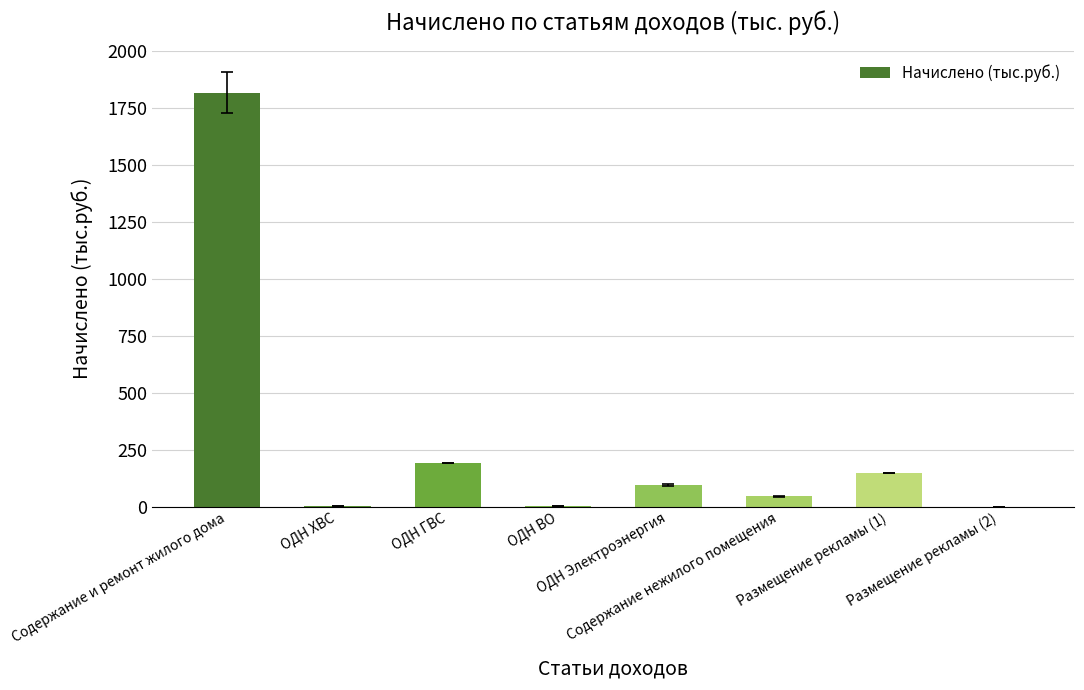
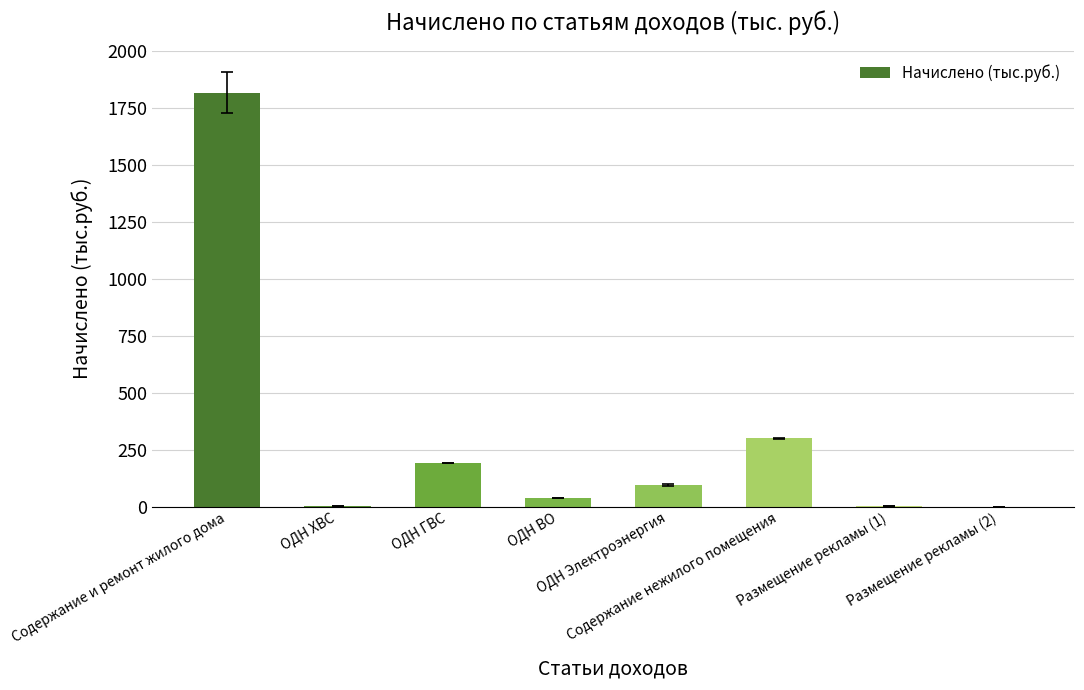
Начислено (тыс.руб.), ОДН ВО: 0 -> 40
Начислено (тыс.руб.), Содержание нежилого помещения: 50 -> 300
Начислено (тыс.руб.), Размещение рекламы (1): 150 -> 0
